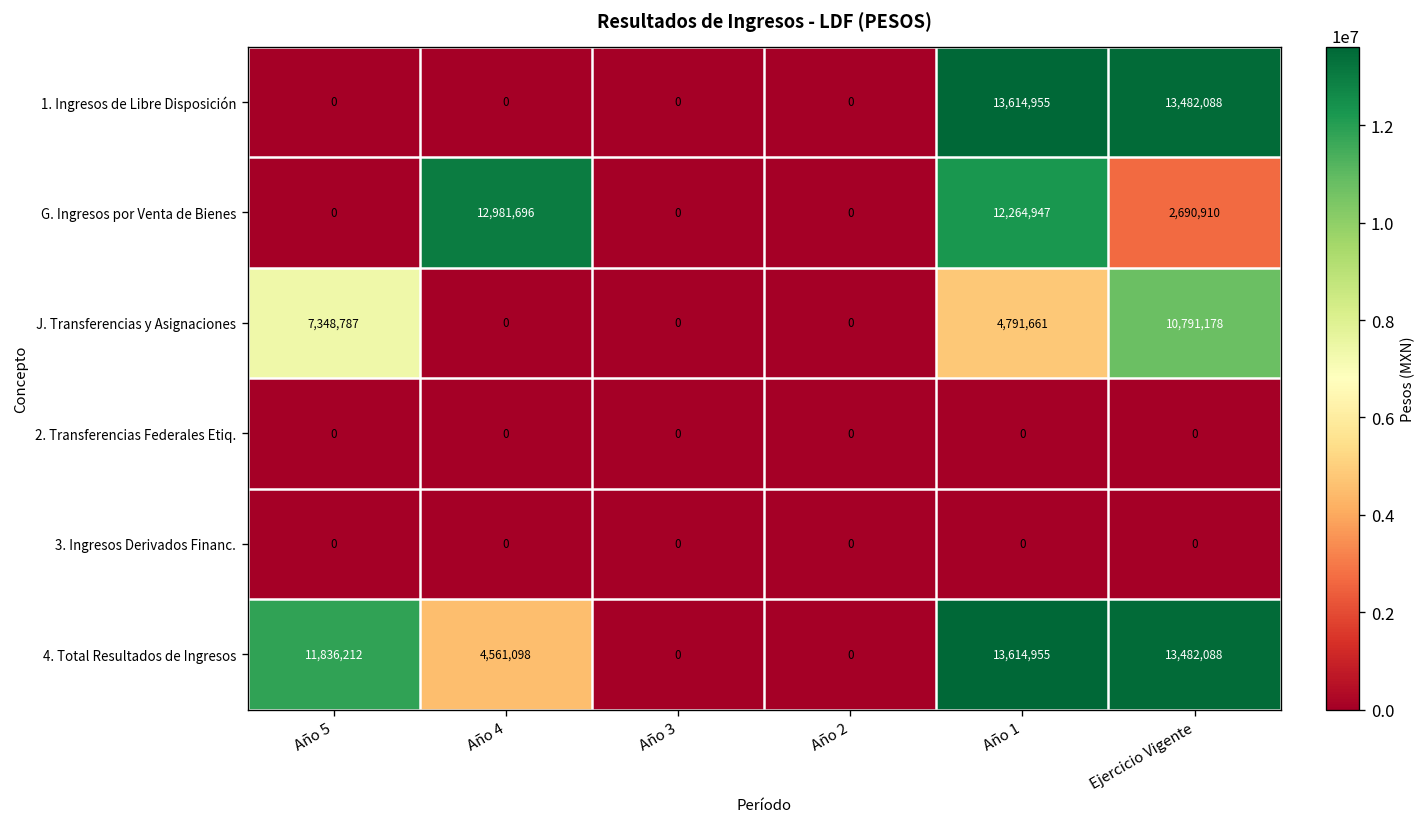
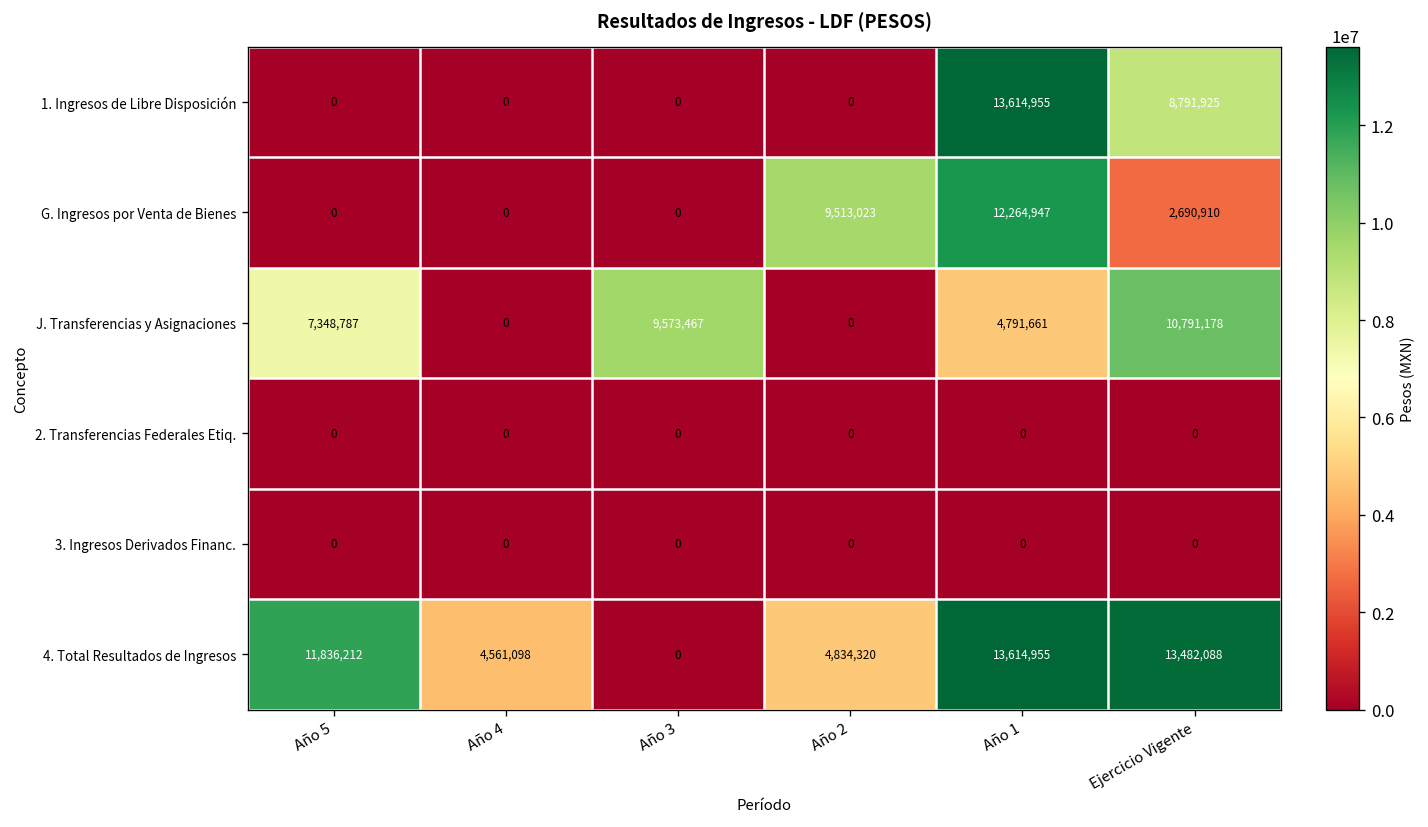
1. Ingresos de Libre Disposición, Ejercicio Vigente: 13,482,088 -> 8,791,925
G. Ingresos por Venta de Bienes, Año 4: 12,981,696 -> 0
G. Ingresos por Venta de Bienes, Año 2: 0 -> 9,513,023
J. Transferencias y Asignaciones, Año 3: 0 -> 9,573,467
4. Total Resultados de Ingresos, Año 2: 0 -> 4,834,320
